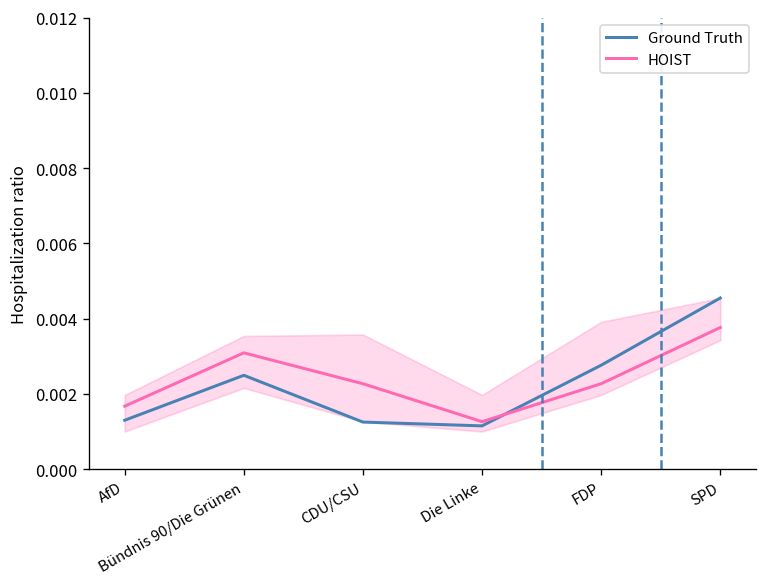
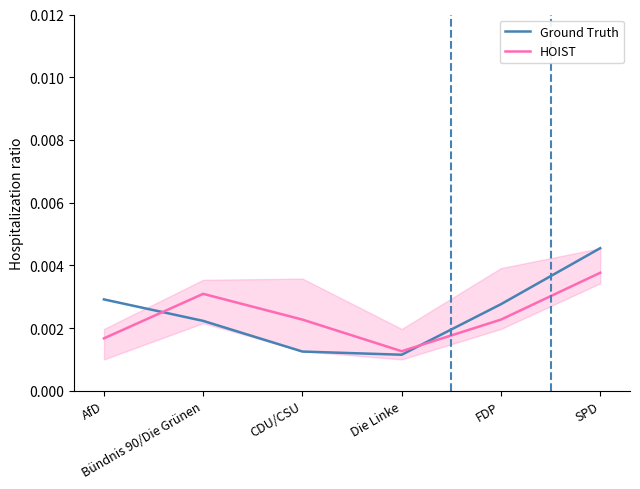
Ground Truth, AfD: 0.0013 -> 0.0029
Ground Truth, Bündnis 90/Die Grünen: 0.0025 -> 0.0022
